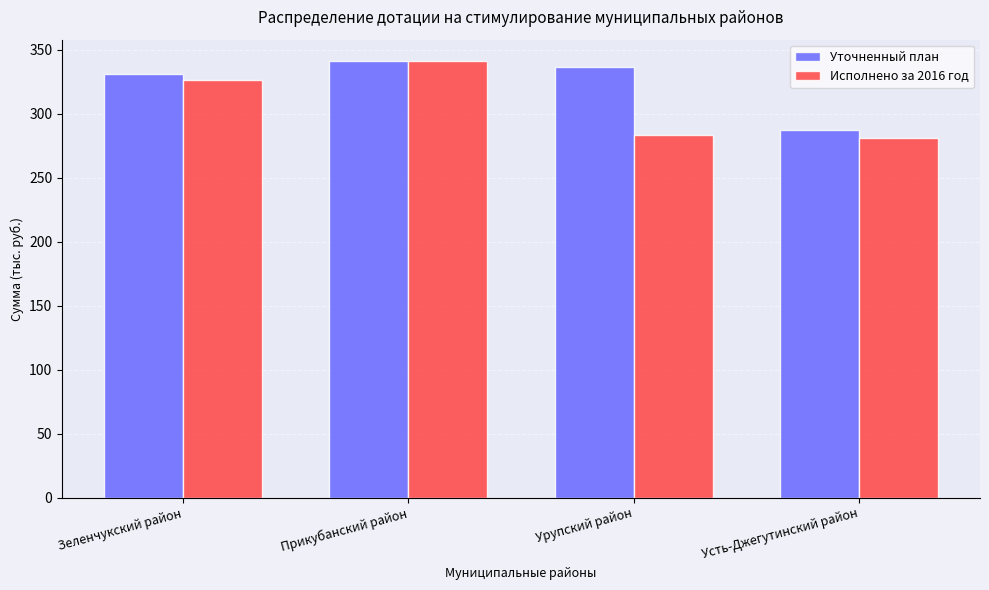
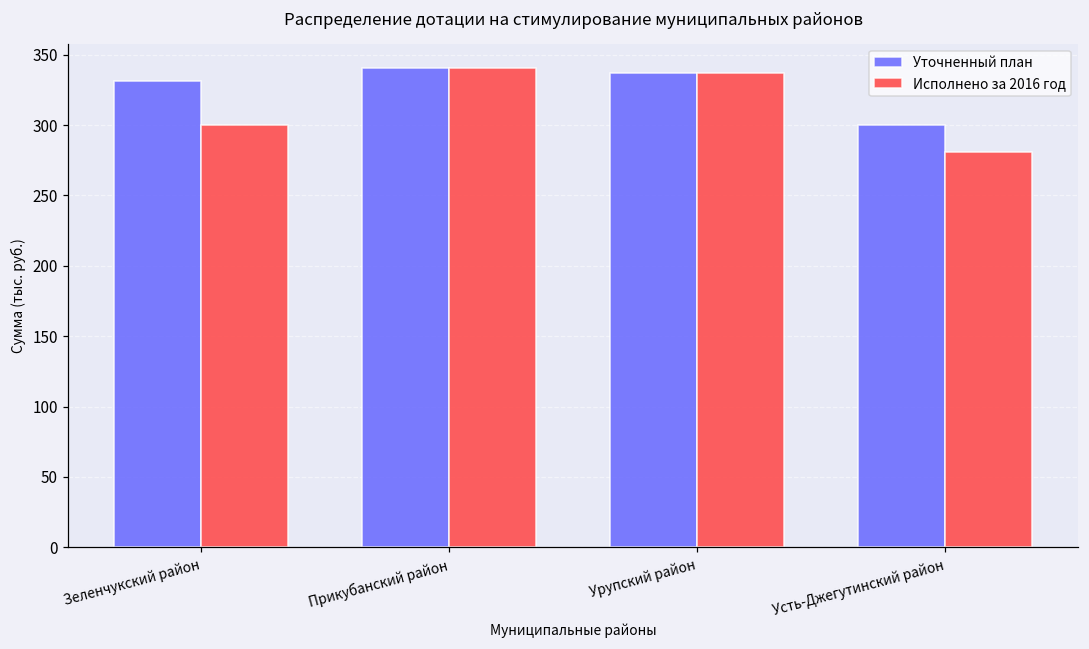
Исполнено за 2016 год, Зеленчукский район: 326 -> 300
Исполнено за 2016 год, Урупский район: 283 -> 337
Уточненный план, Усть-Джегутинский район: 287 -> 300
